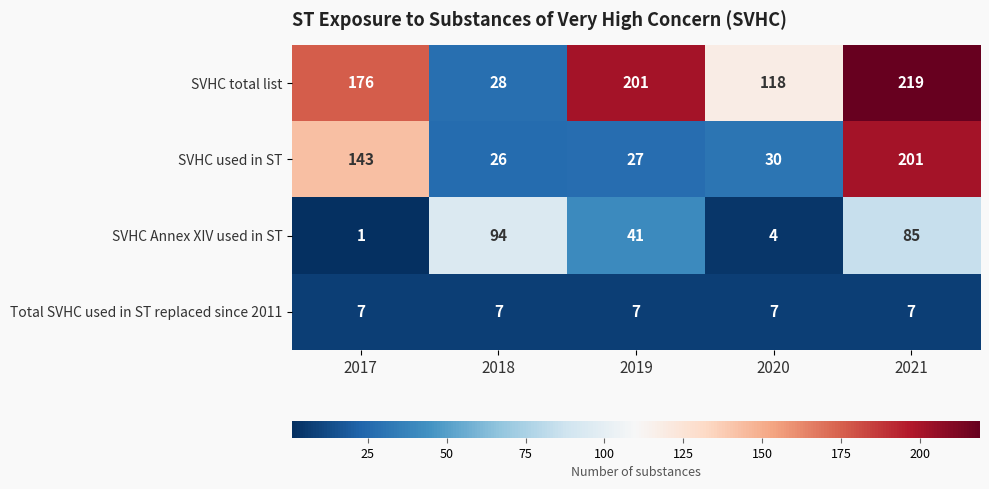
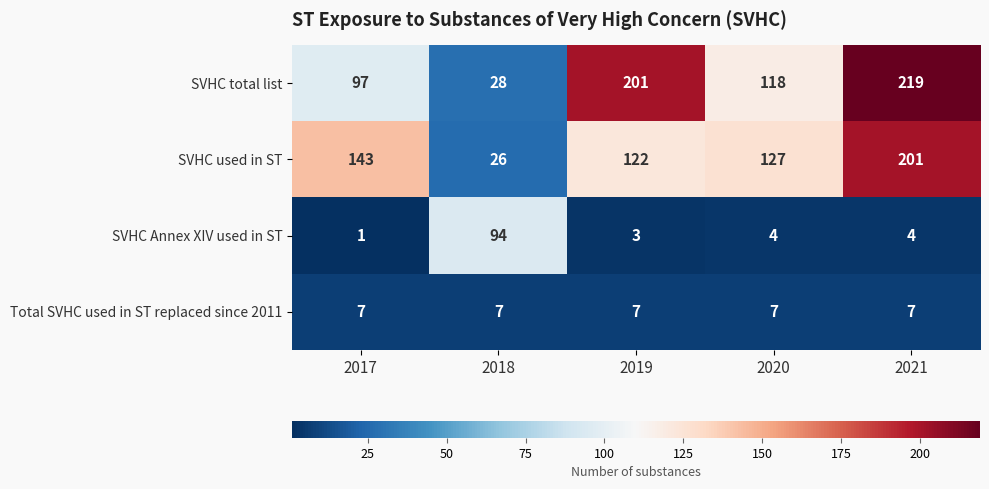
SVHC total list, 2017: 176 -> 97
SVHC used in ST, 2019: 27 -> 122
SVHC used in ST, 2020: 30 -> 127
SVHC Annex XIV used in ST, 2019: 41 -> 3
SVHC Annex XIV used in ST, 2021: 85 -> 4
